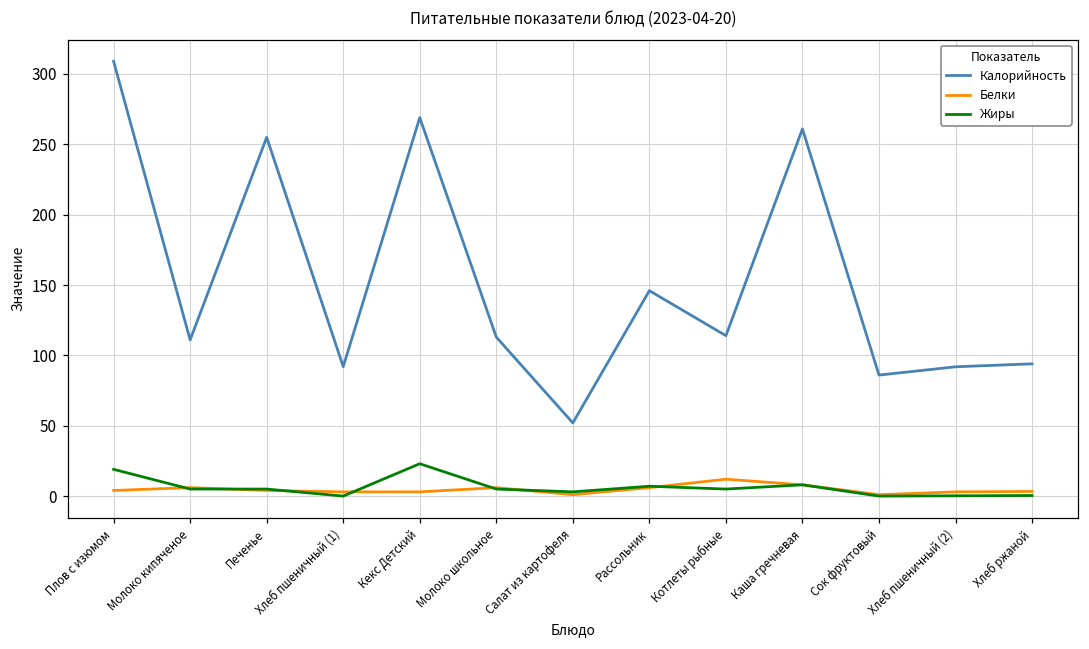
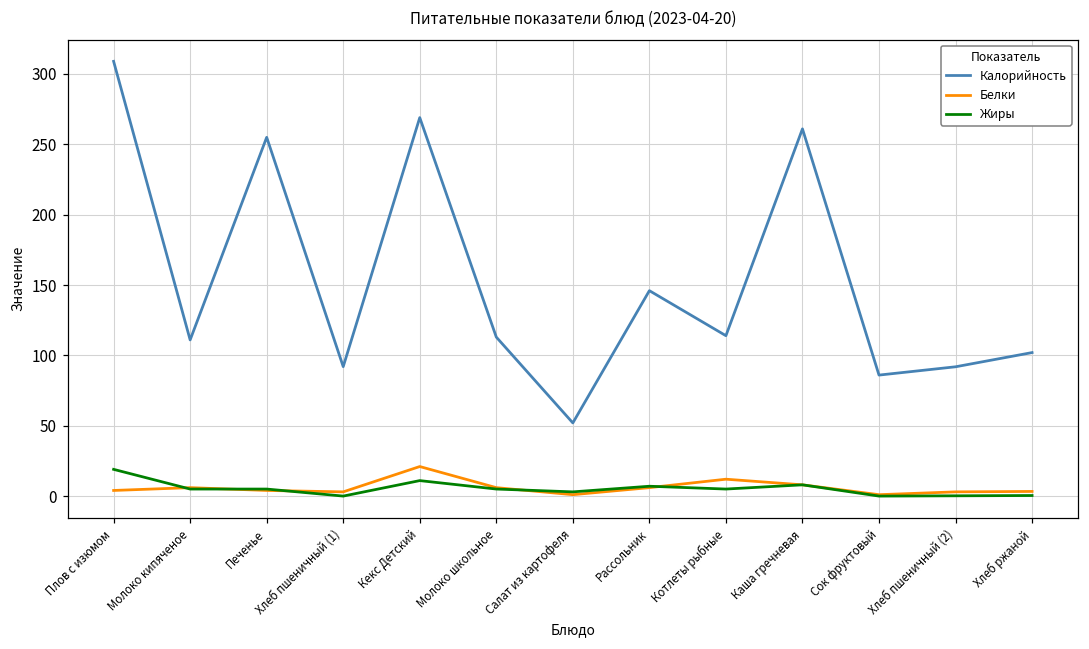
Белки, Кекс Детский: 3 -> 21
Жиры, Кекс Детский: 23 -> 11
Калорийность, Хлеб ржаной: 94 -> 102
